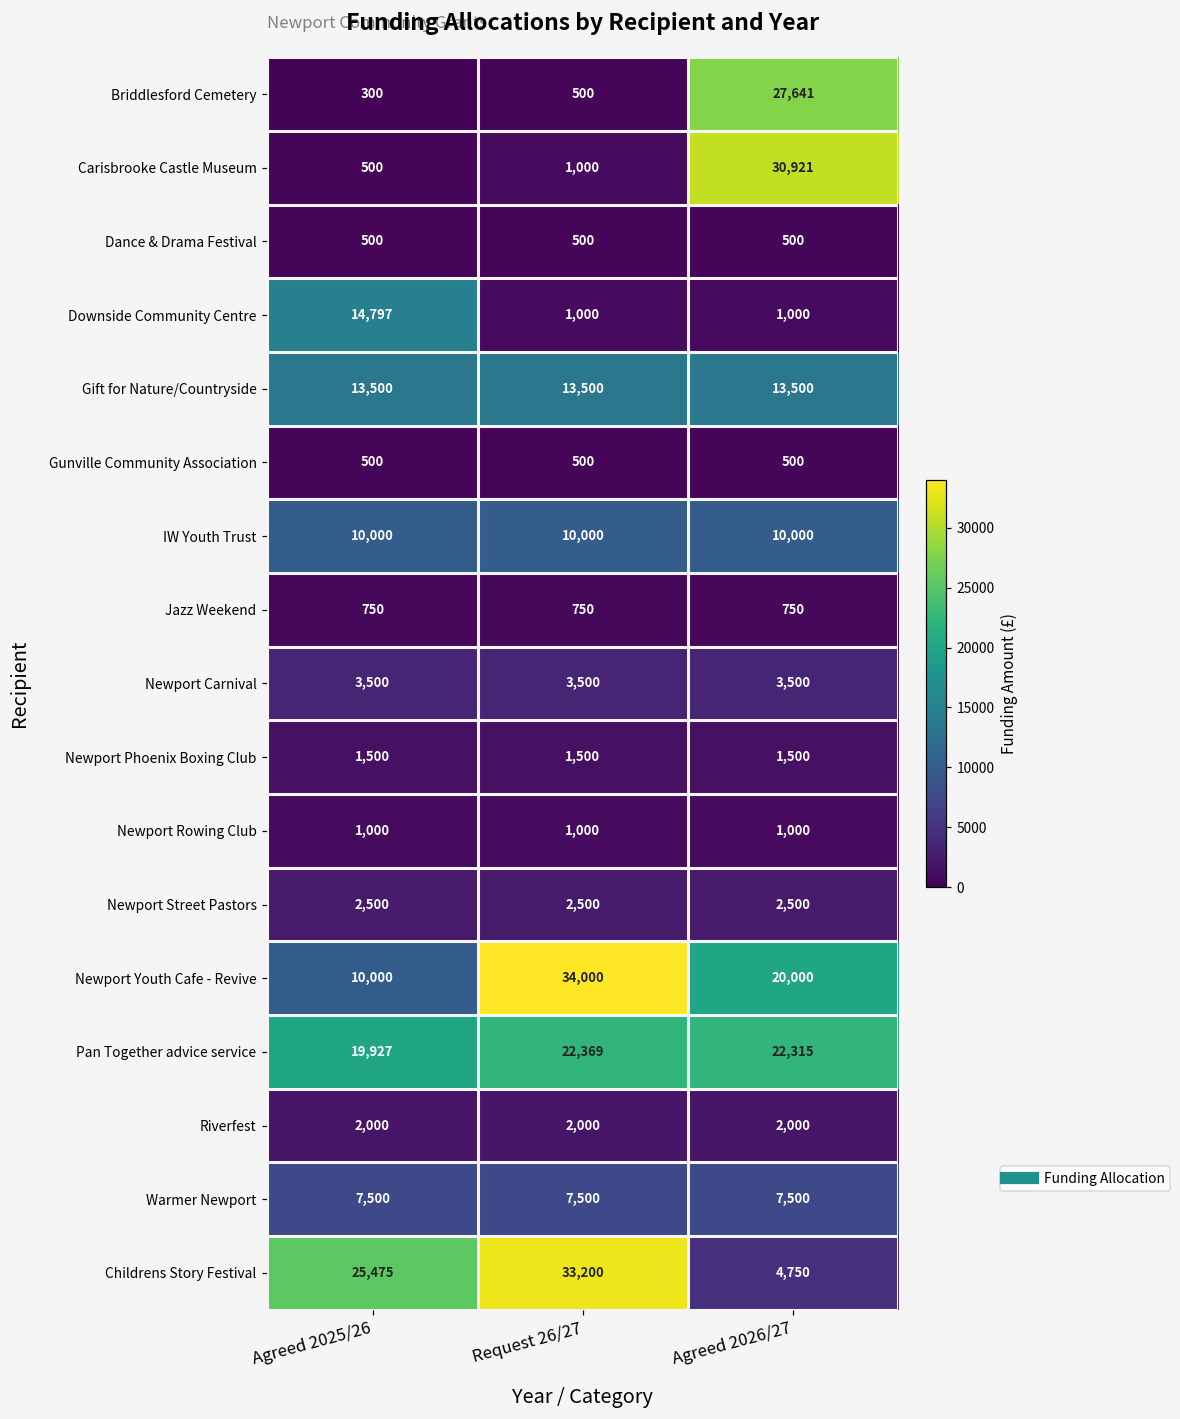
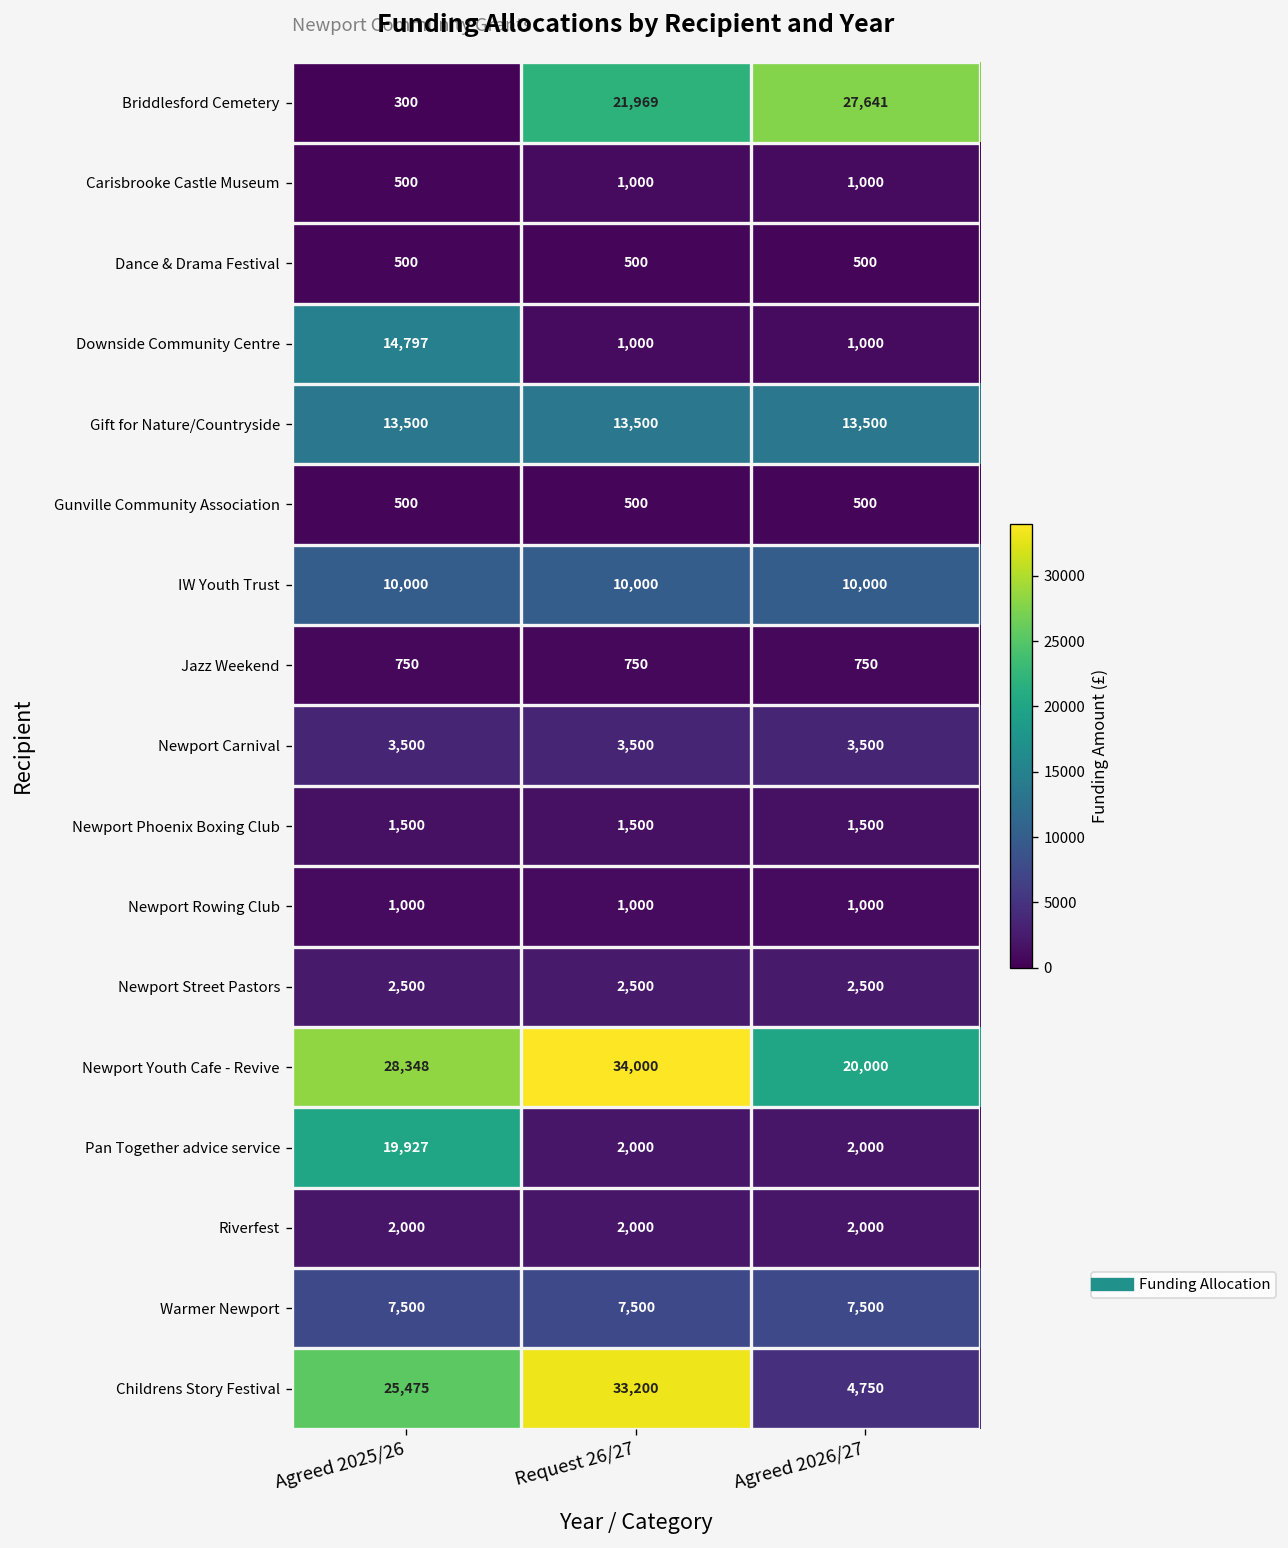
Briddlesford Cemetery, Request 26/27: 500 -> 21,969
Carisbrooke Castle Museum, Agreed 2026/27: 30,921 -> 1,000
Newport Youth Cafe - Revive, Agreed 2025/26: 10,000 -> 28,348
Pan Together advice service, Request 26/27: 22,369 -> 2,000
Pan Together advice service, Agreed 2026/27: 22,315 -> 2,000
